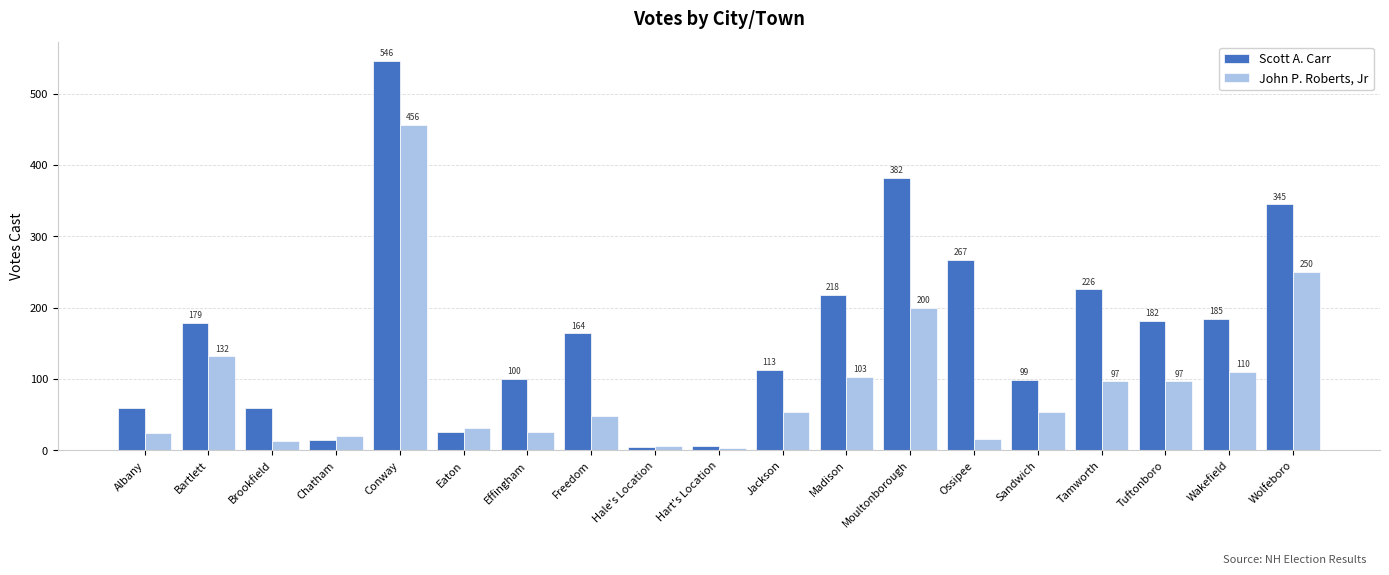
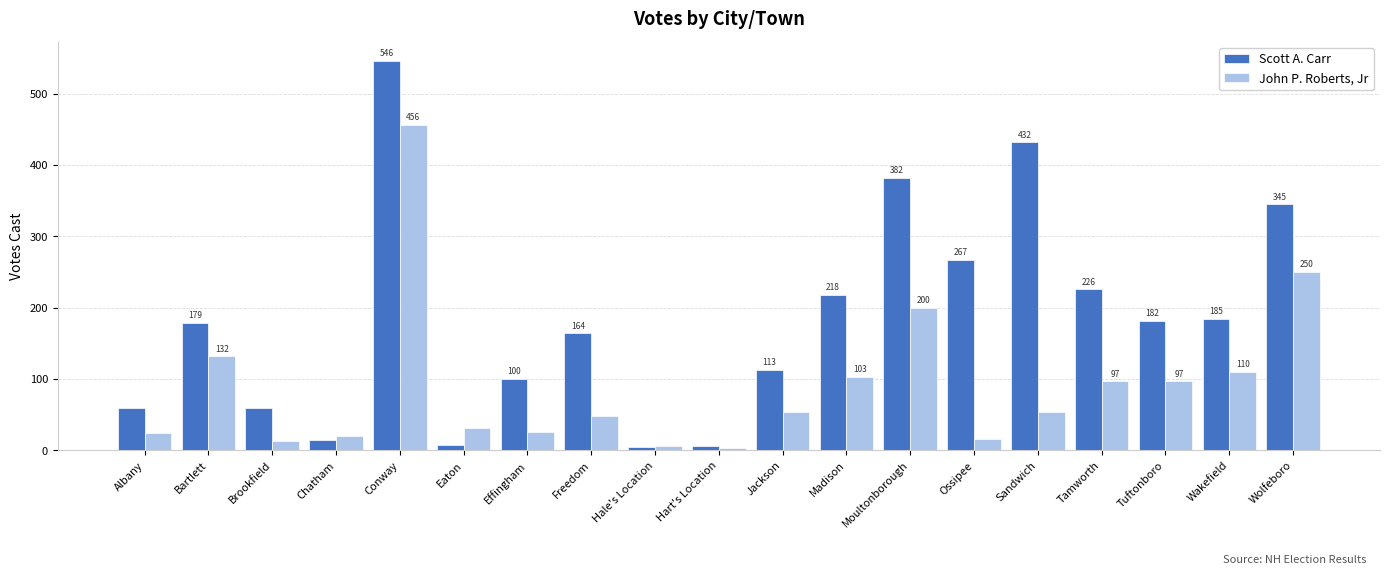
Scott A. Carr, Eaton: 30 -> 10
Scott A. Carr, Sandwich: 99 -> 432
